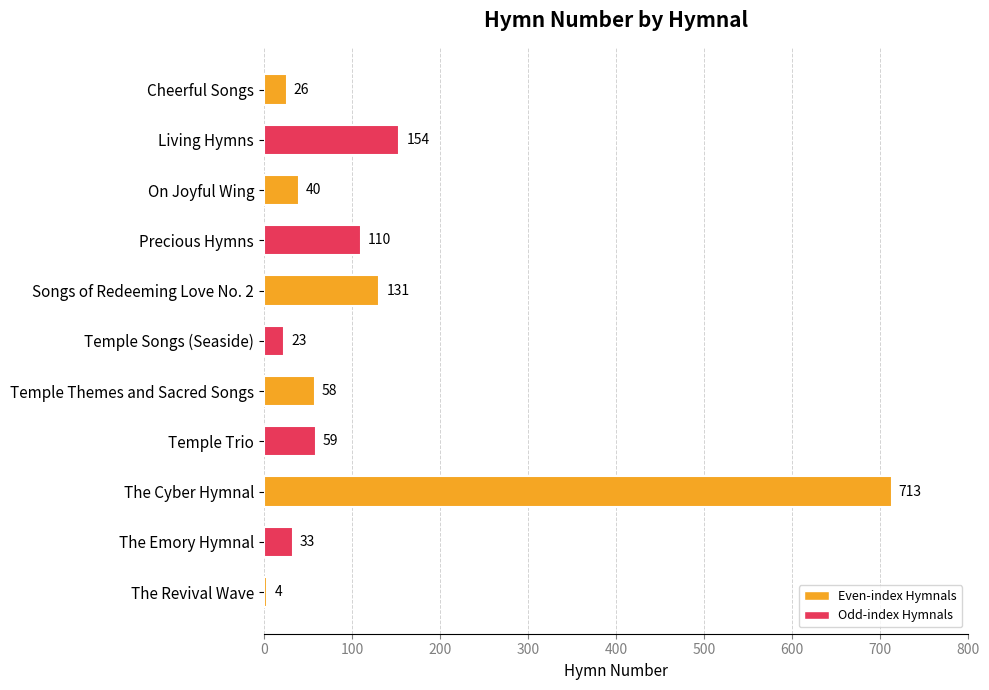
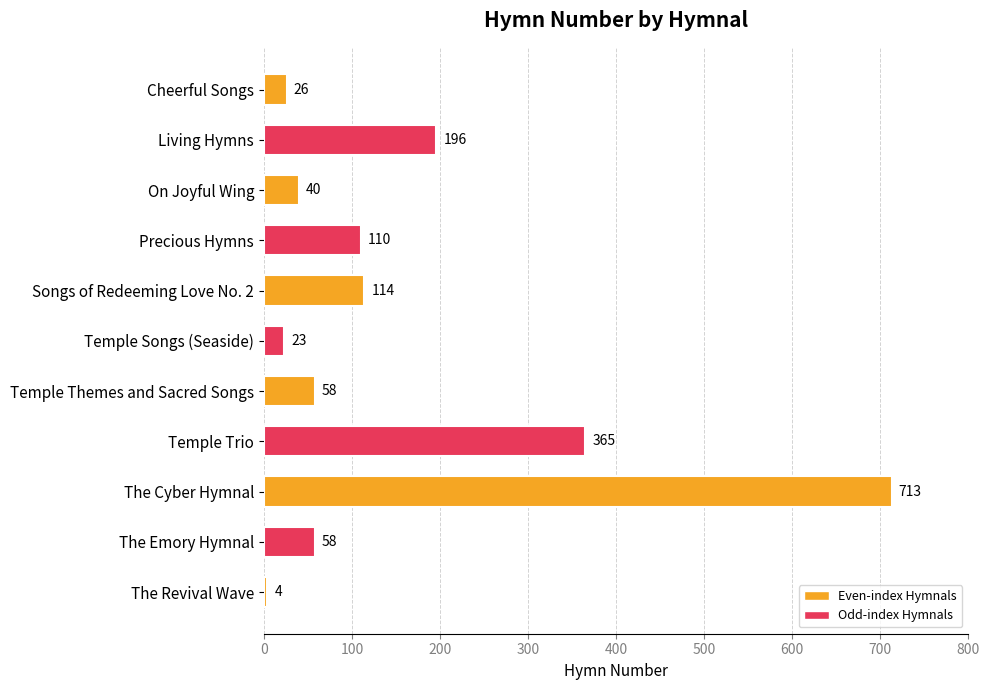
Living Hymns: 154 -> 196
Songs of Redeeming Love No. 2: 131 -> 114
Temple Trio: 59 -> 365
The Emory Hymnal: 33 -> 58
